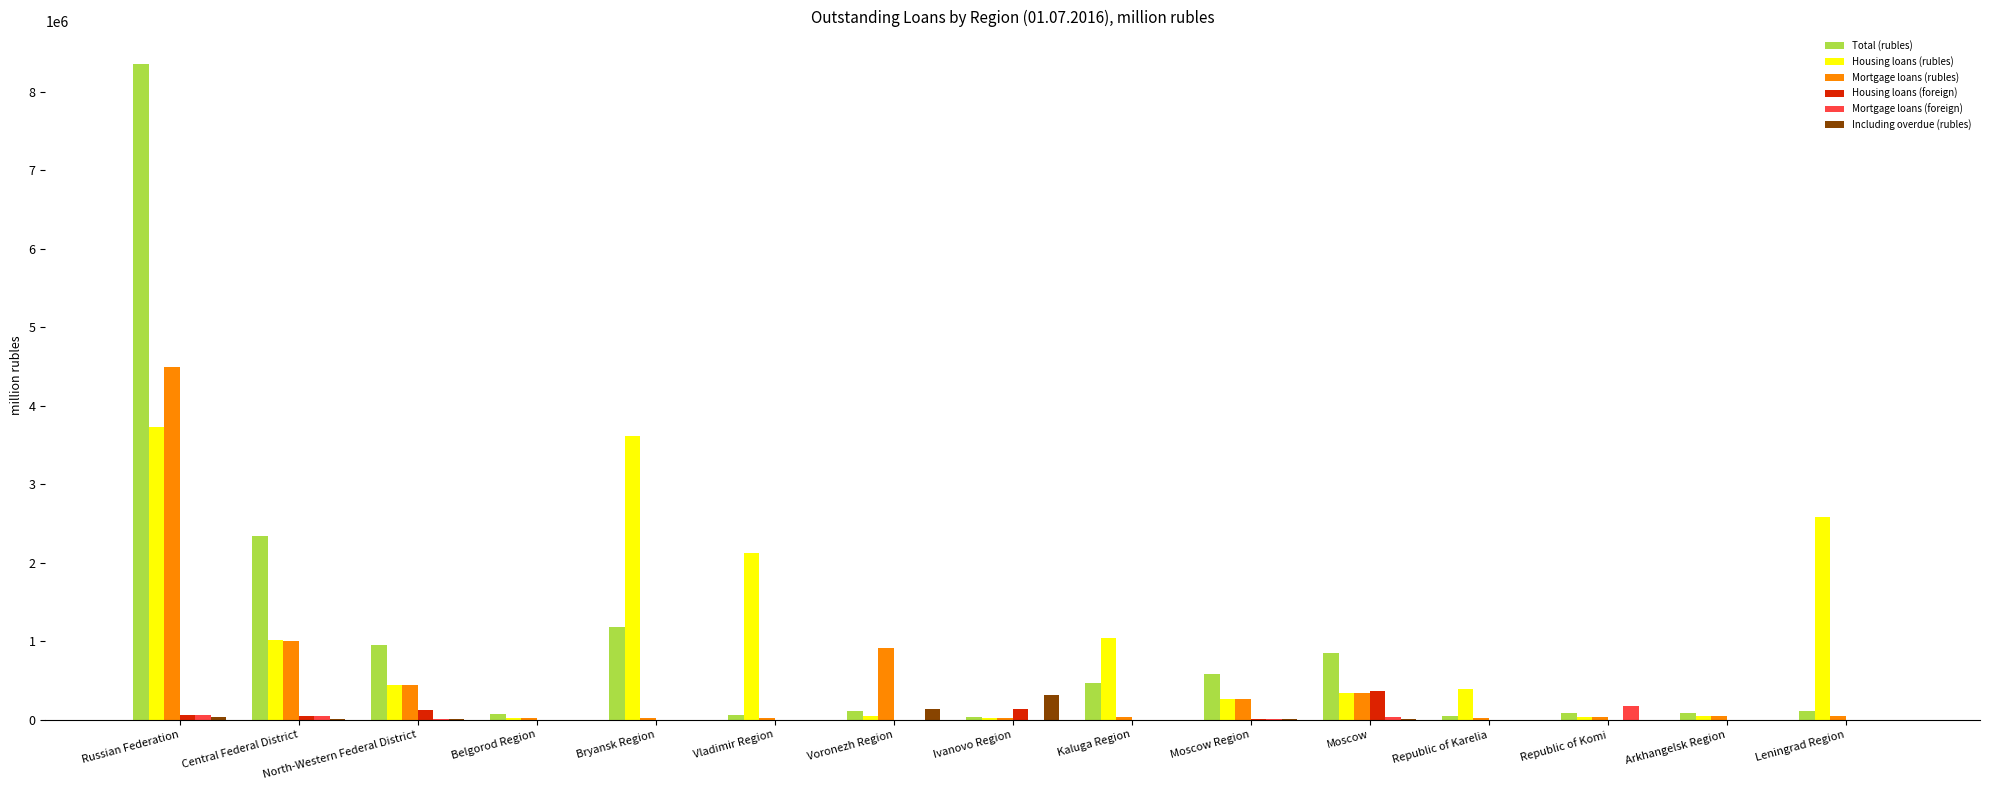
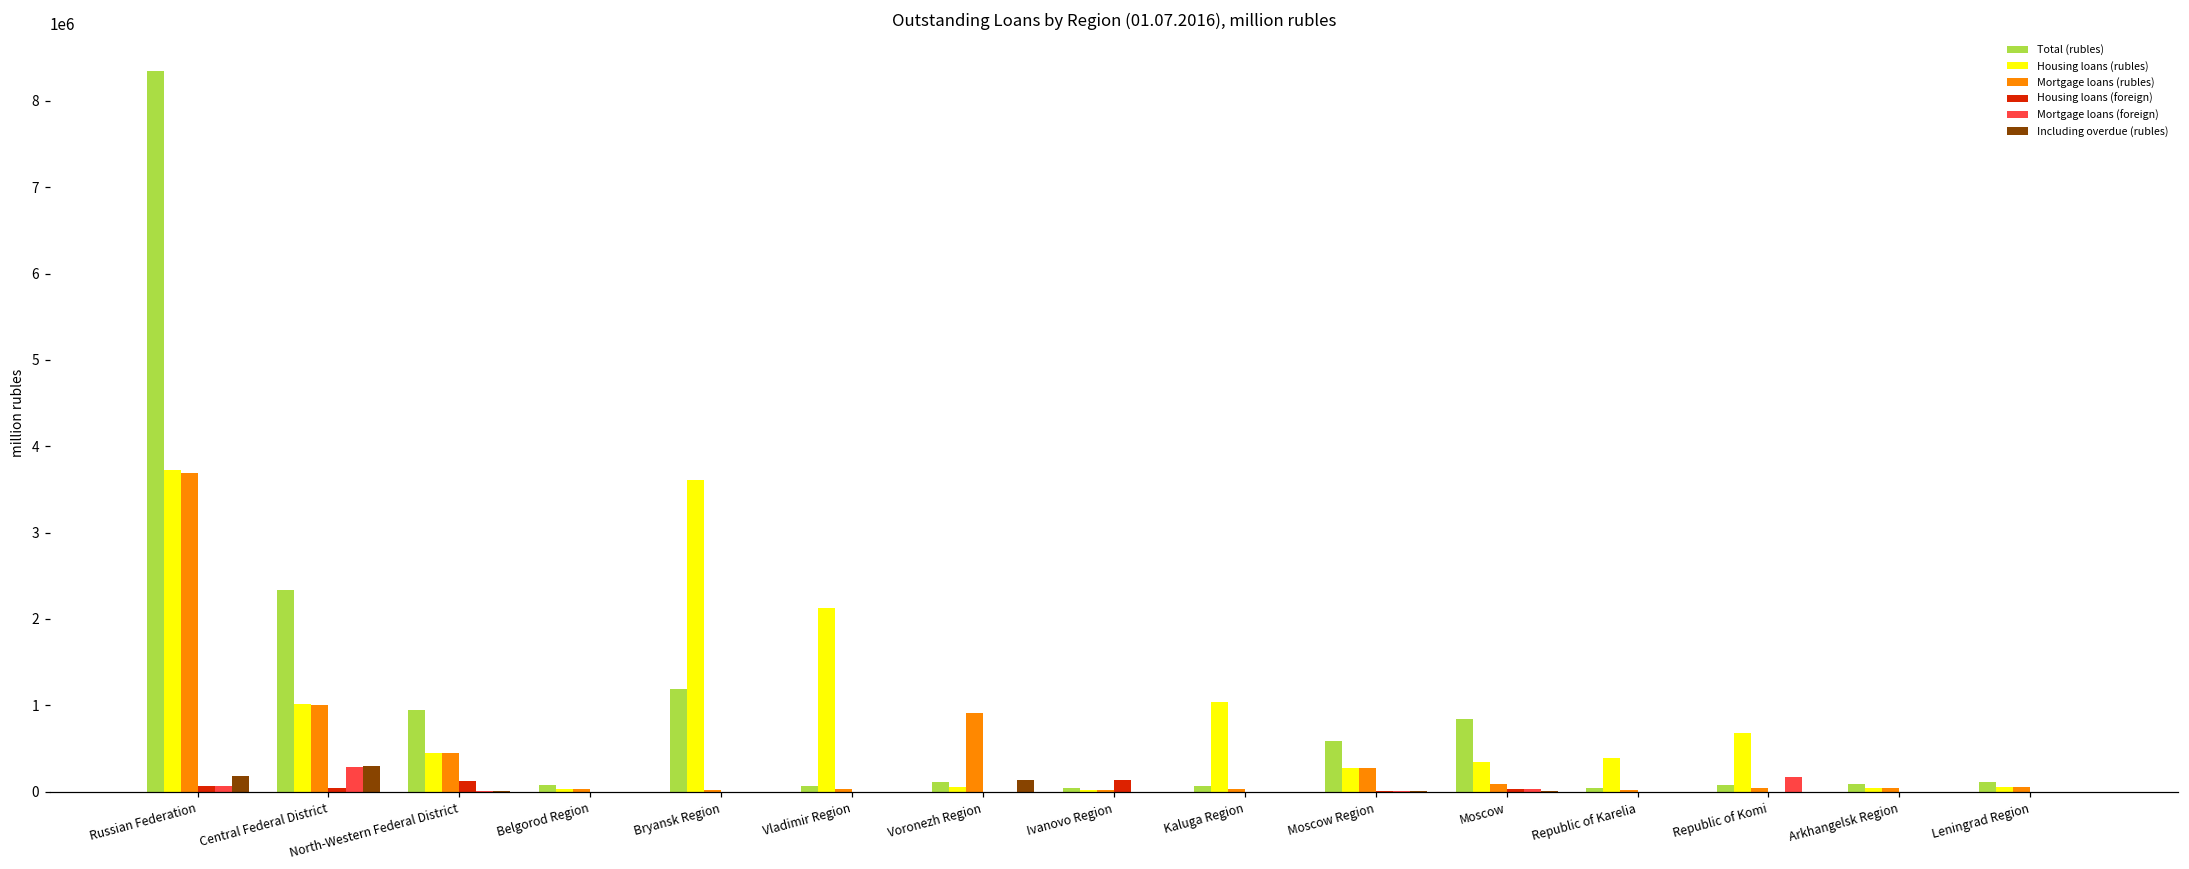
Mortgage loans (rubles), Russian Federation: 4500000 -> 3700000
Including overdue (rubles), Russian Federation: 0 -> 200000
Mortgage loans (foreign), Central Federal District: 0 -> 300000
Including overdue (rubles), Central Federal District: 0 -> 300000
Including overdue (rubles), Ivanovo Region: 300000 -> 0
Total (rubles), Kaluga Region: 500000 -> 100000
Mortgage loans (rubles), Moscow: 300000 -> 100000
Housing loans (foreign), Moscow: 400000 -> 0
Housing loans (rubles), Republic of Komi: 0 -> 700000
Housing loans (rubles), Leningrad Region: 2600000 -> 100000
